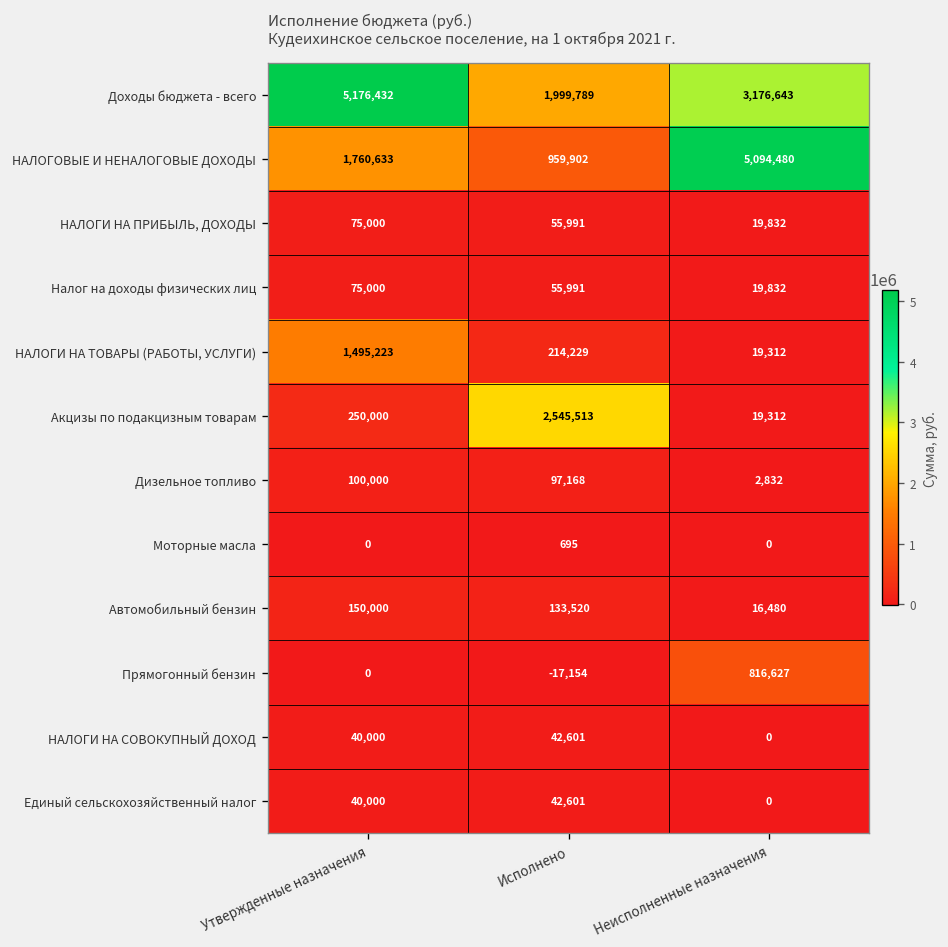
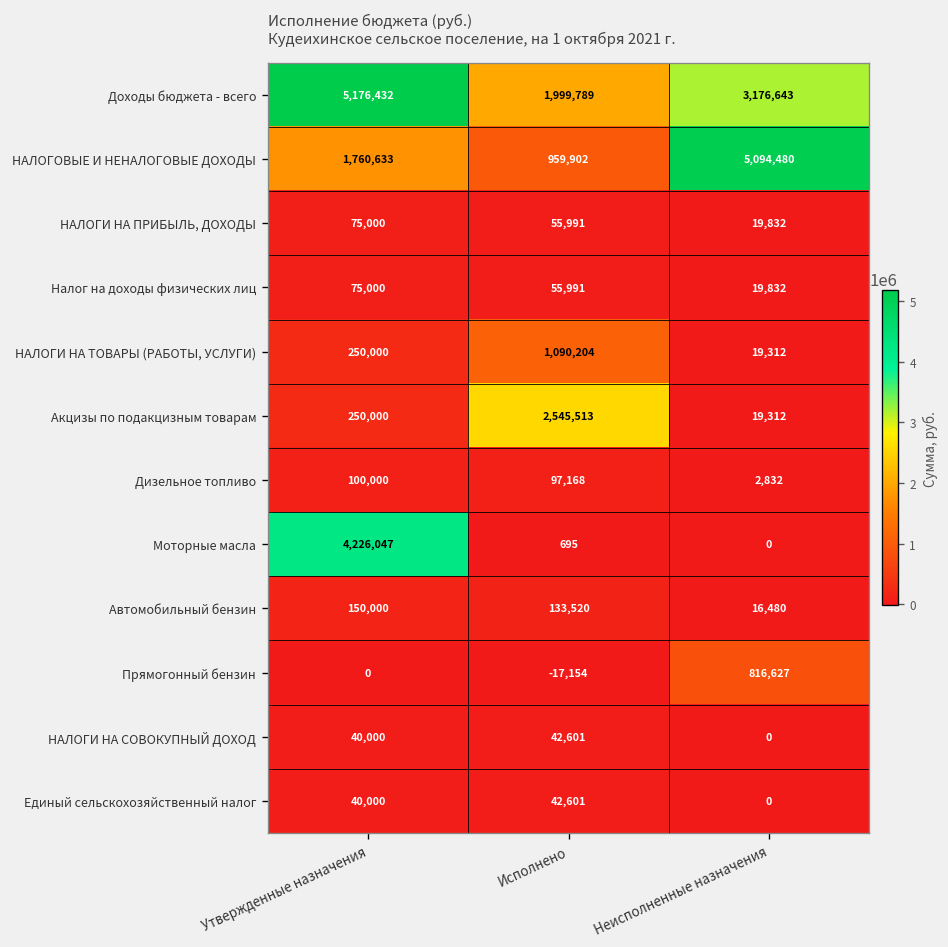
НАЛОГИ НА ТОВАРЫ (РАБОТЫ, УСЛУГИ), Утвержденные назначения: 1,495,223 -> 250,000
НАЛОГИ НА ТОВАРЫ (РАБОТЫ, УСЛУГИ), Исполнено: 214,229 -> 1,090,204
Моторные масла, Утвержденные назначения: 0 -> 4,226,047
